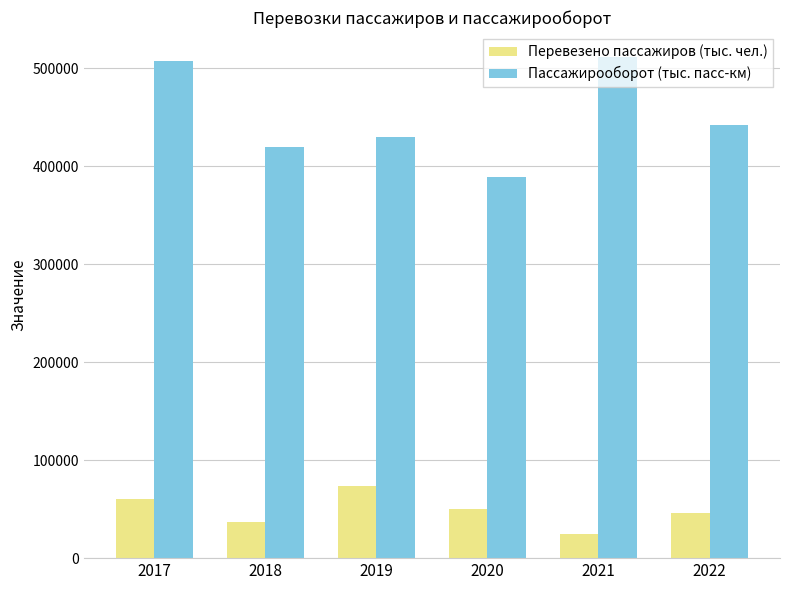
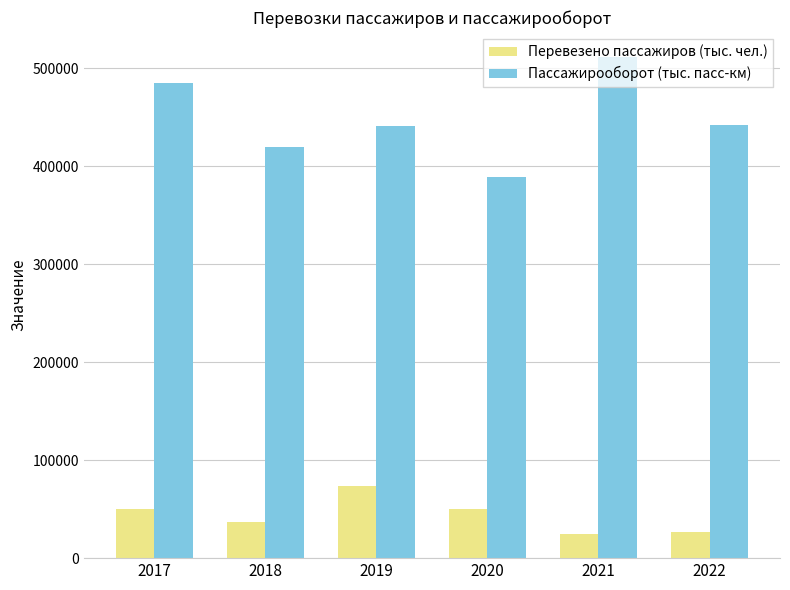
Перевезено пассажиров (тыс. чел.), 2017: 60000 -> 50000
Пассажирооборот (тыс. пасс-км), 2017: 510000 -> 490000
Пассажирооборот (тыс. пасс-км), 2019: 430000 -> 440000
Перевезено пассажиров (тыс. чел.), 2022: 50000 -> 30000
